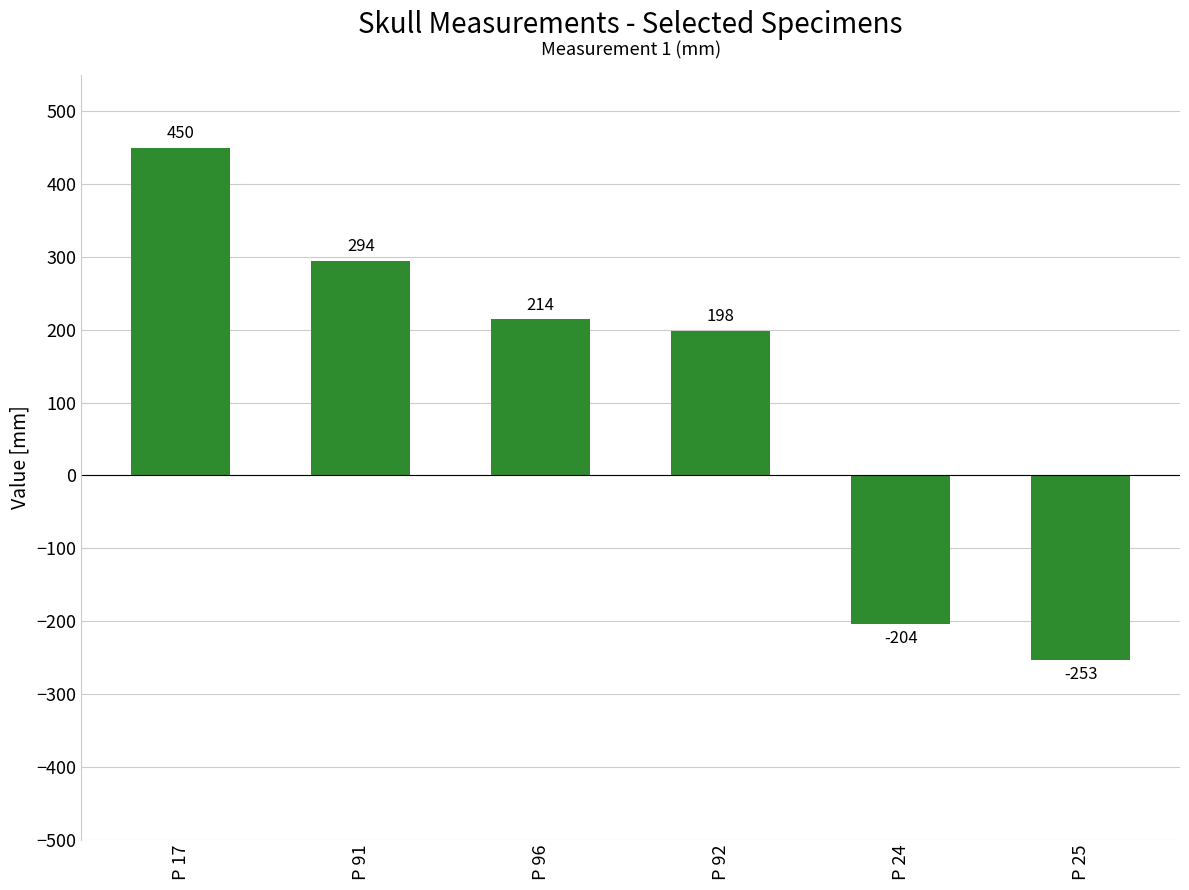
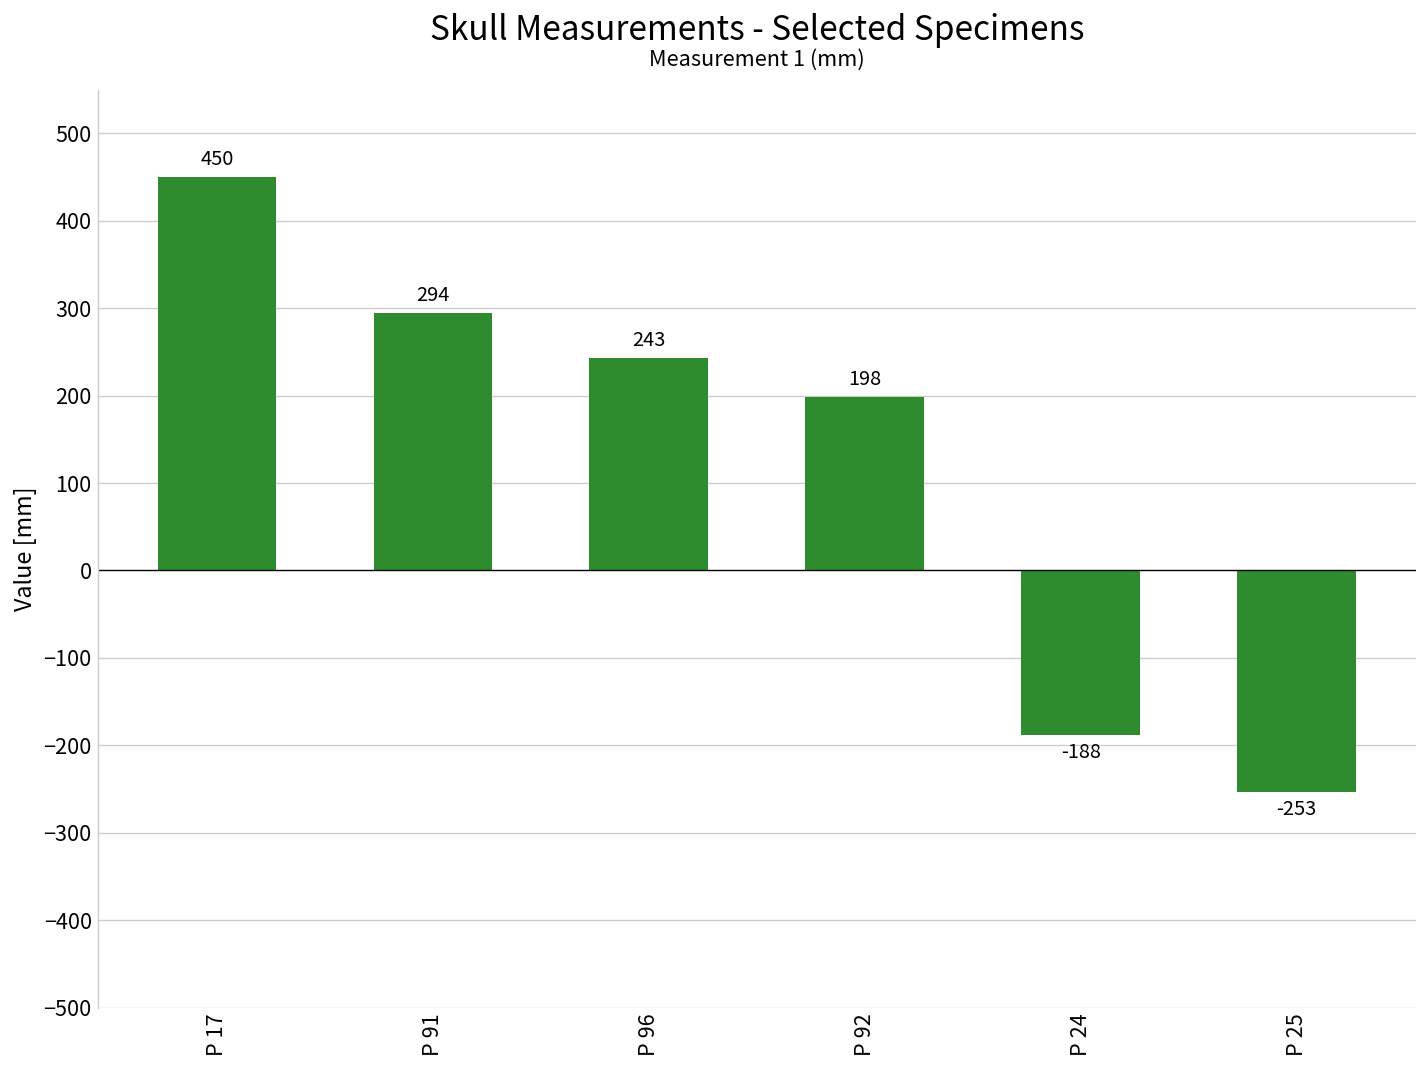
P 96: 214 -> 243
P 24: -204 -> -188
